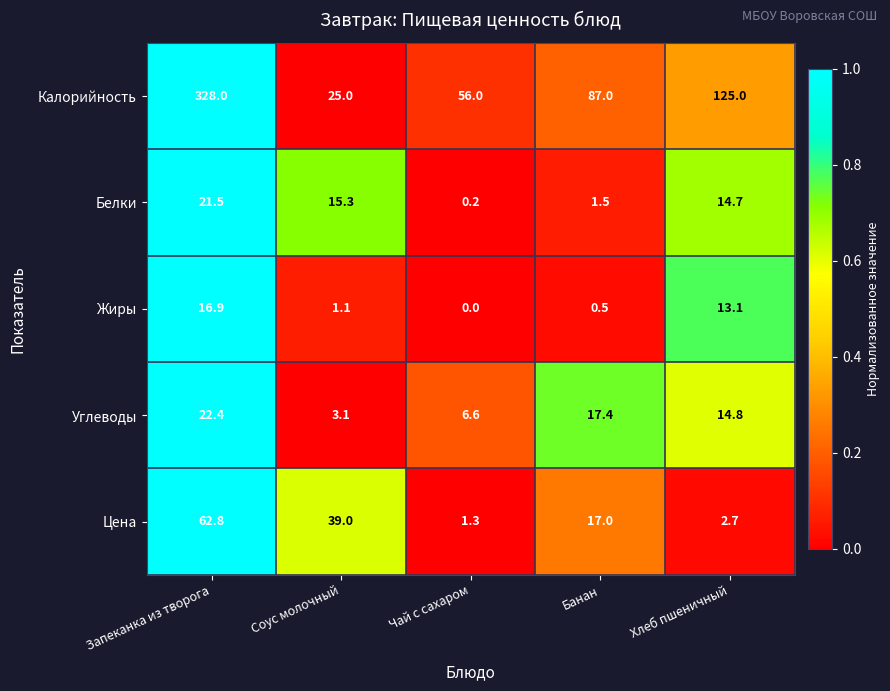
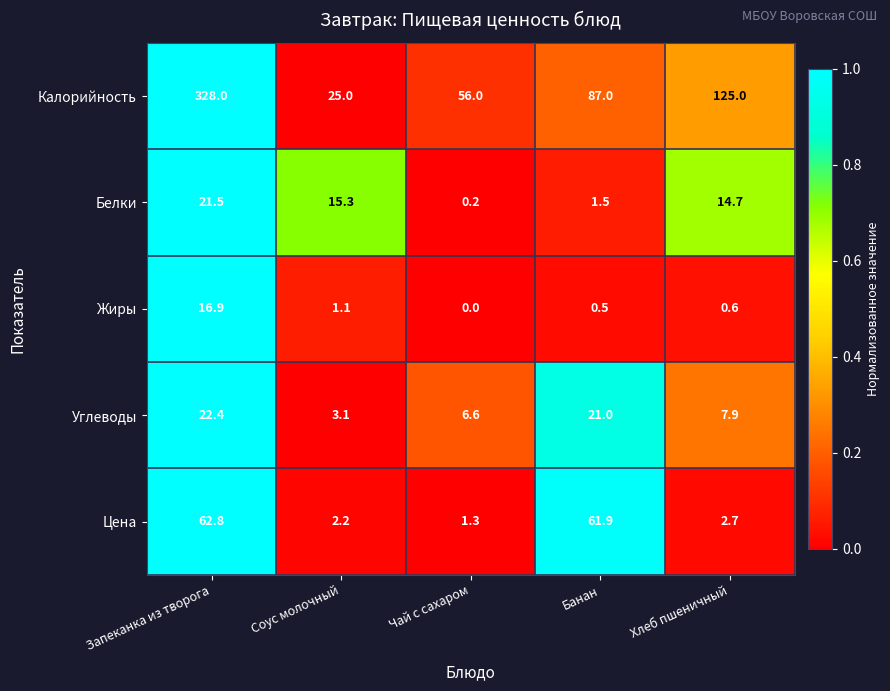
Жиры, Хлеб пшеничный: 13.1 -> 0.6
Углеводы, Банан: 17.4 -> 21.0
Углеводы, Хлеб пшеничный: 14.8 -> 7.9
Цена, Соус молочный: 39.0 -> 2.2
Цена, Банан: 17.0 -> 61.9
